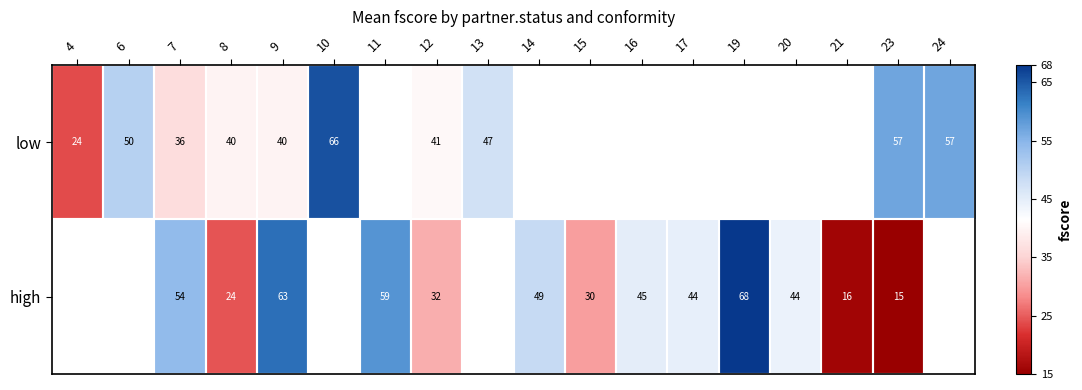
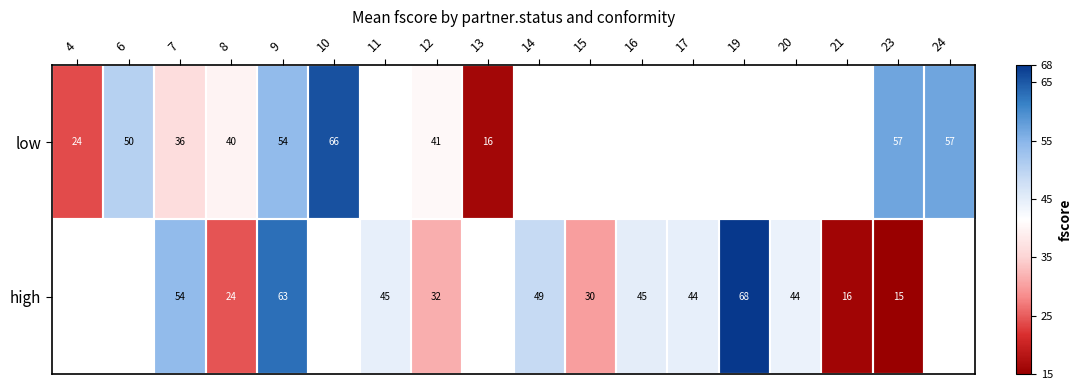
low, 9: 40 -> 54
low, 13: 47 -> 16
high, 11: 59 -> 45
